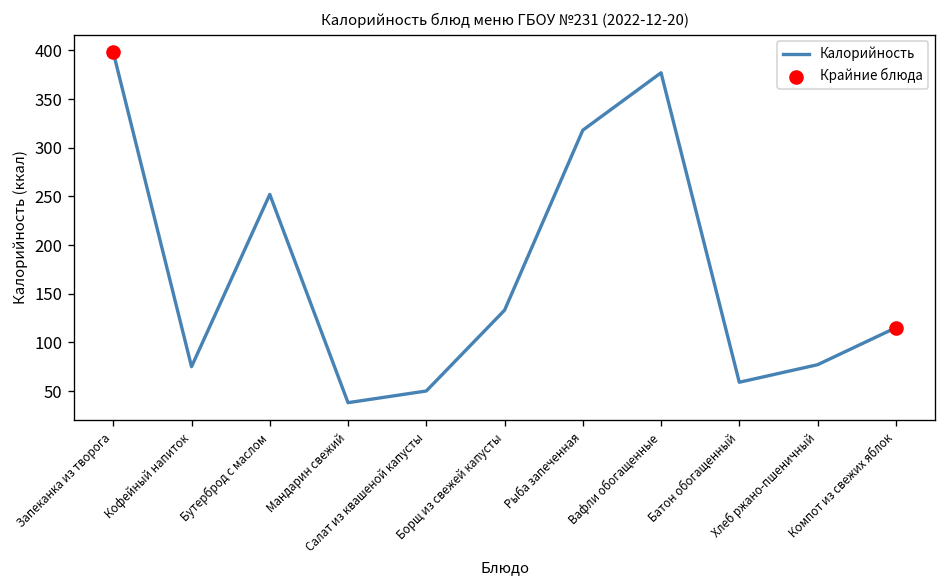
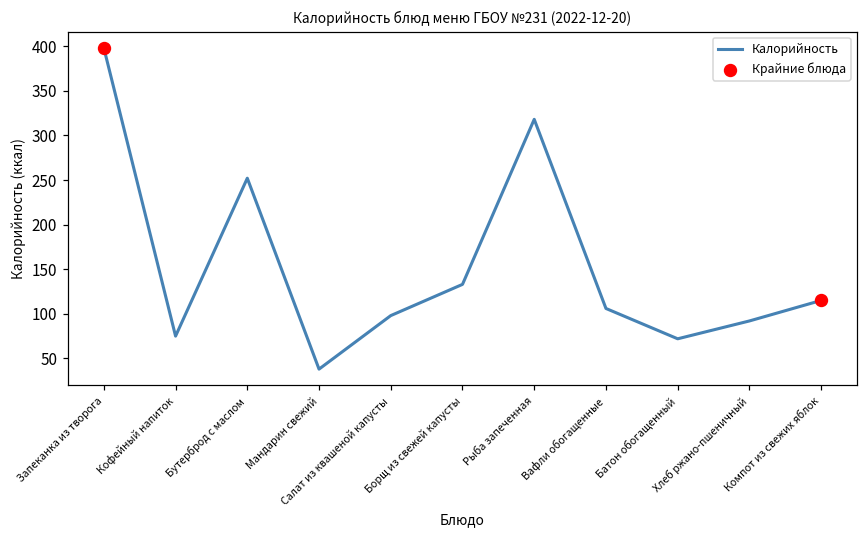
Калорийность, Салат из квашеной капусты: 50 -> 100
Калорийность, Вафли обогащенные: 380 -> 110
Калорийность, Батон обогащенный: 60 -> 70
Калорийность, Хлеб ржано-пшеничный: 80 -> 90
